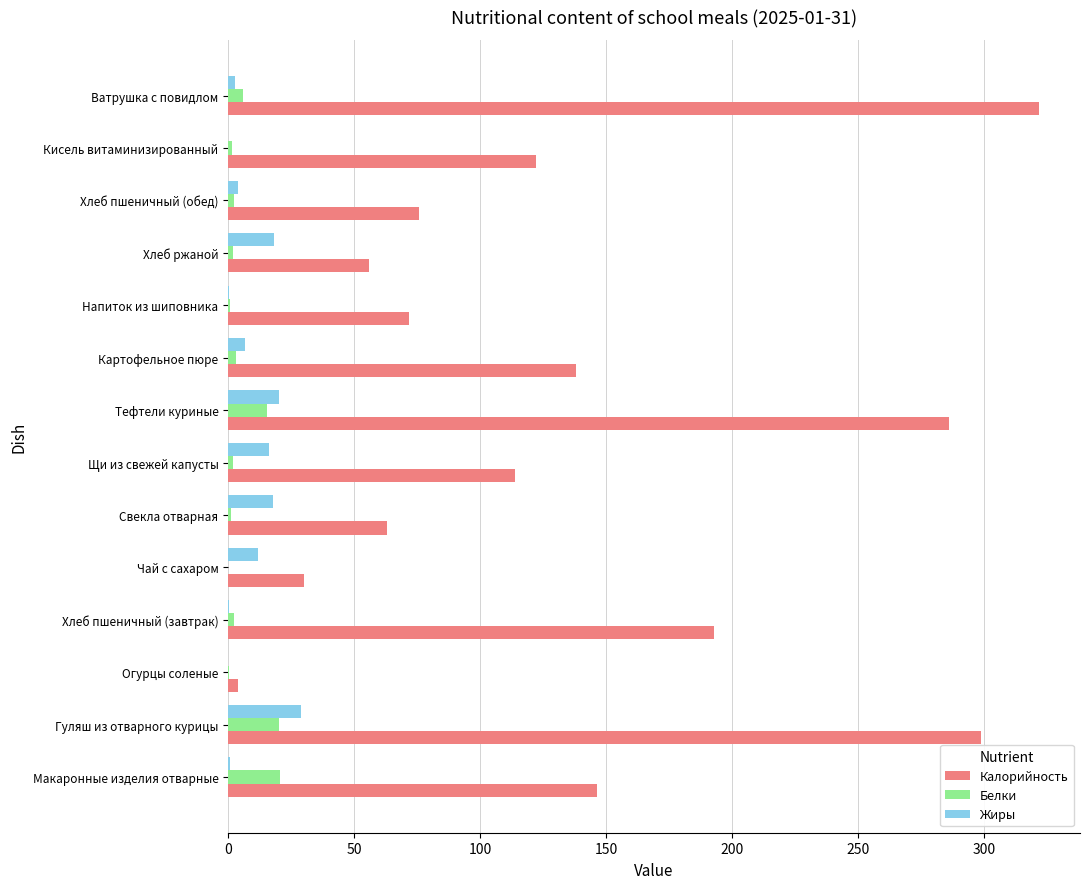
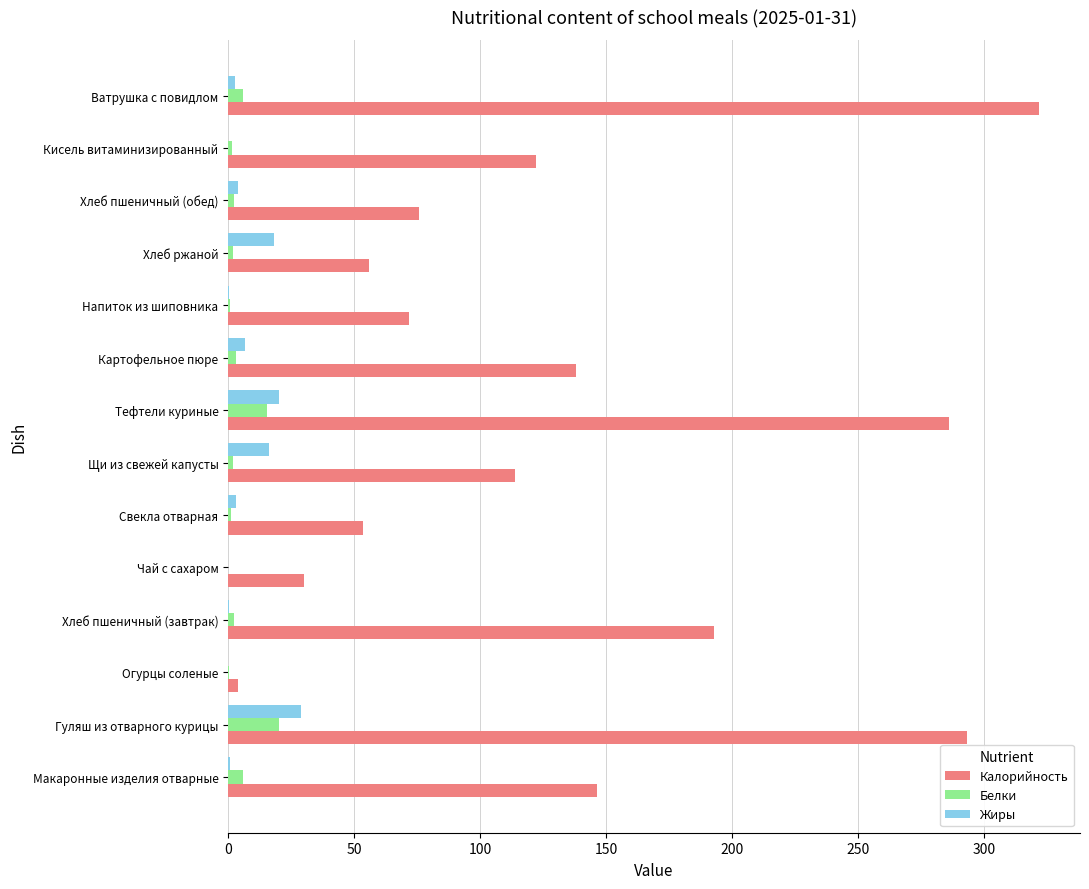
Жиры, Свекла отварная: 18 -> 3
Калорийность, Свекла отварная: 63 -> 54
Жиры, Чай с сахаром: 12 -> 0
Калорийность, Гуляш из отварного курицы: 299 -> 293
Белки, Макаронные изделия отварные: 20 -> 6
